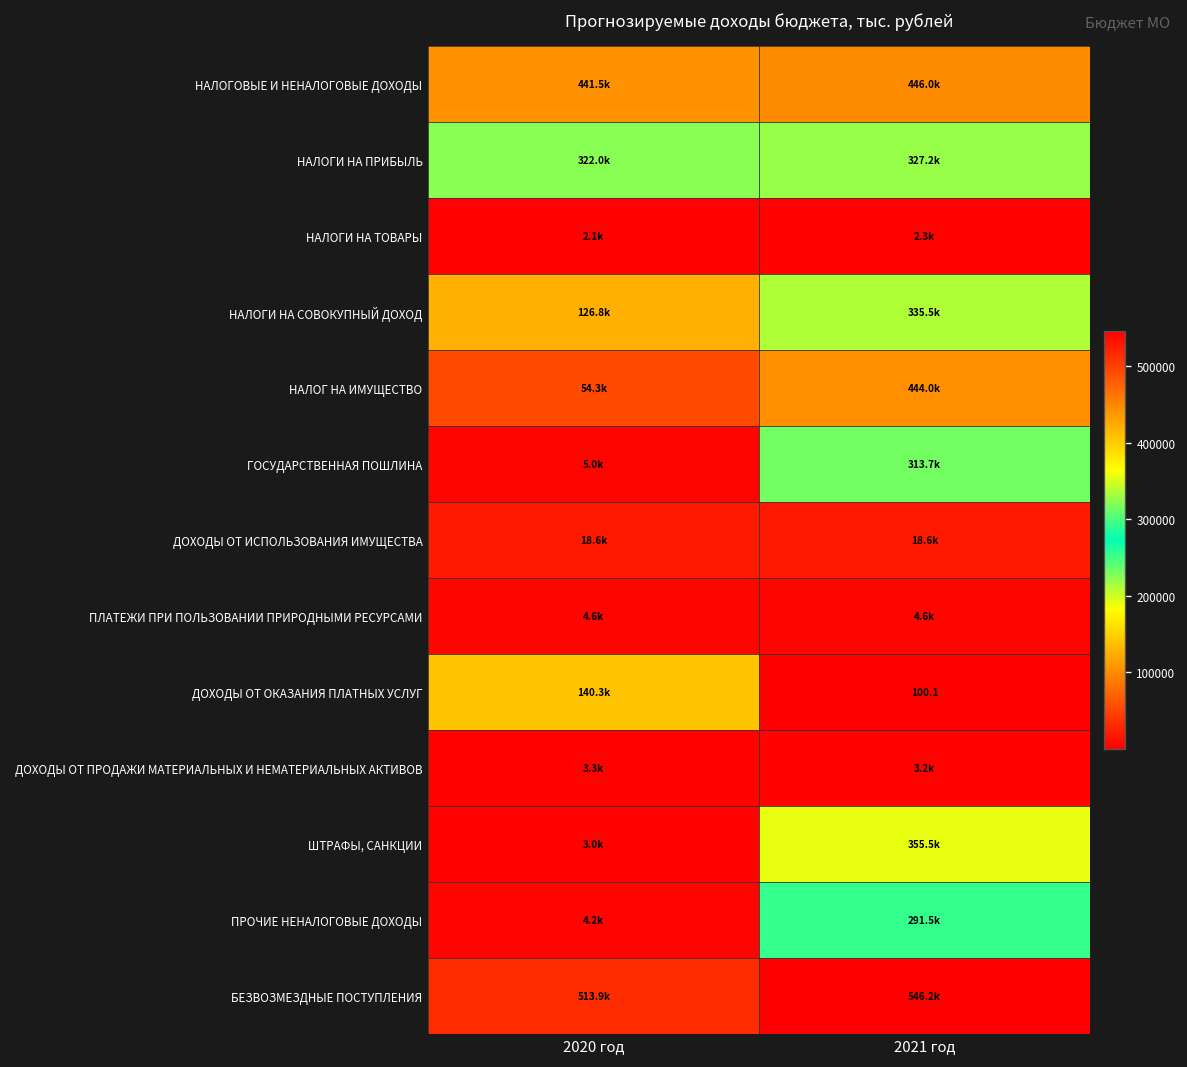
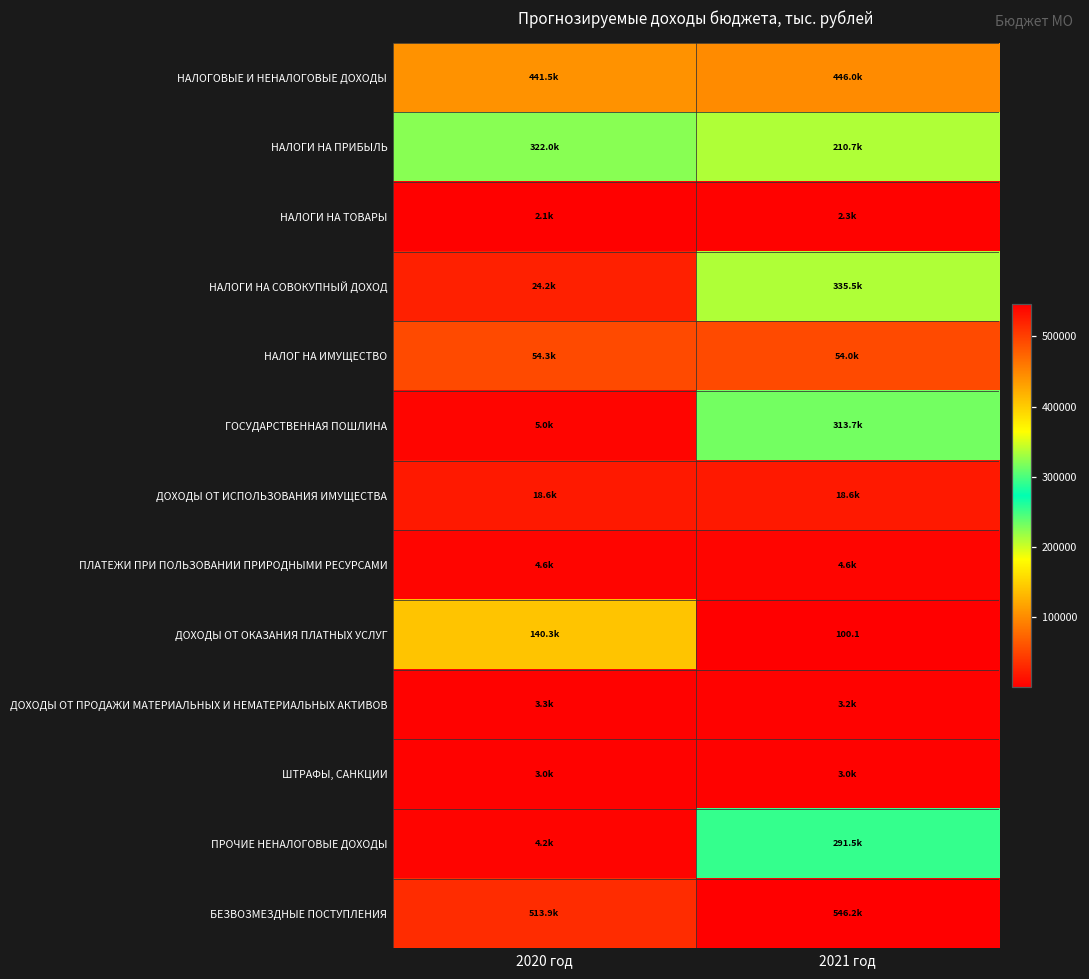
НАЛОГИ НА ПРИБЫЛЬ, 2021 год: 327.2k -> 210.7k
НАЛОГИ НА СОВОКУПНЫЙ ДОХОД, 2020 год: 126.8k -> 24.2k
НАЛОГ НА ИМУЩЕСТВО, 2021 год: 444.0k -> 54.0k
ШТРАФЫ, САНКЦИИ, 2021 год: 355.5k -> 3.0k
